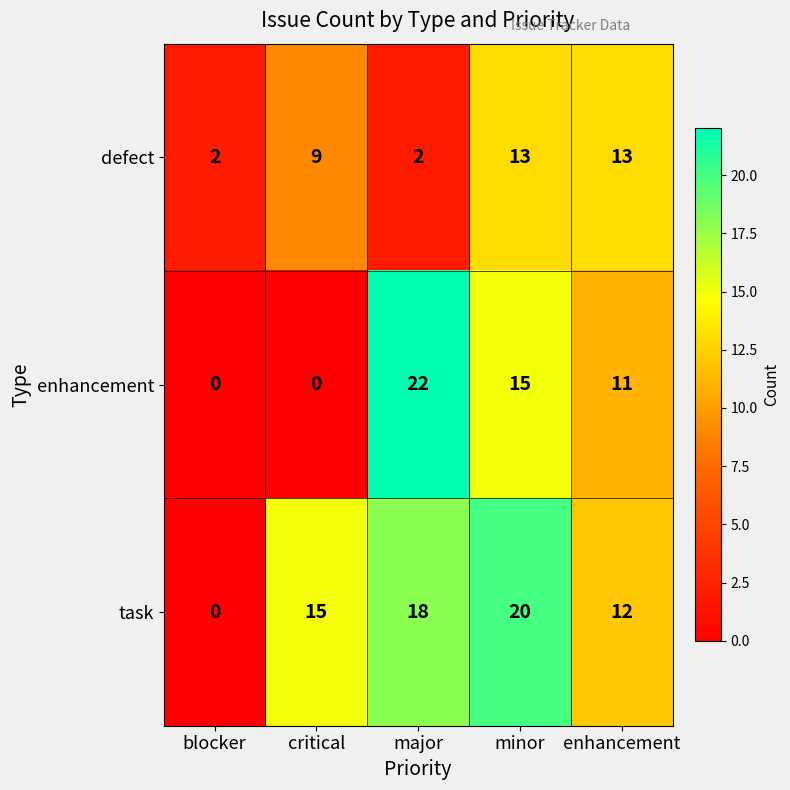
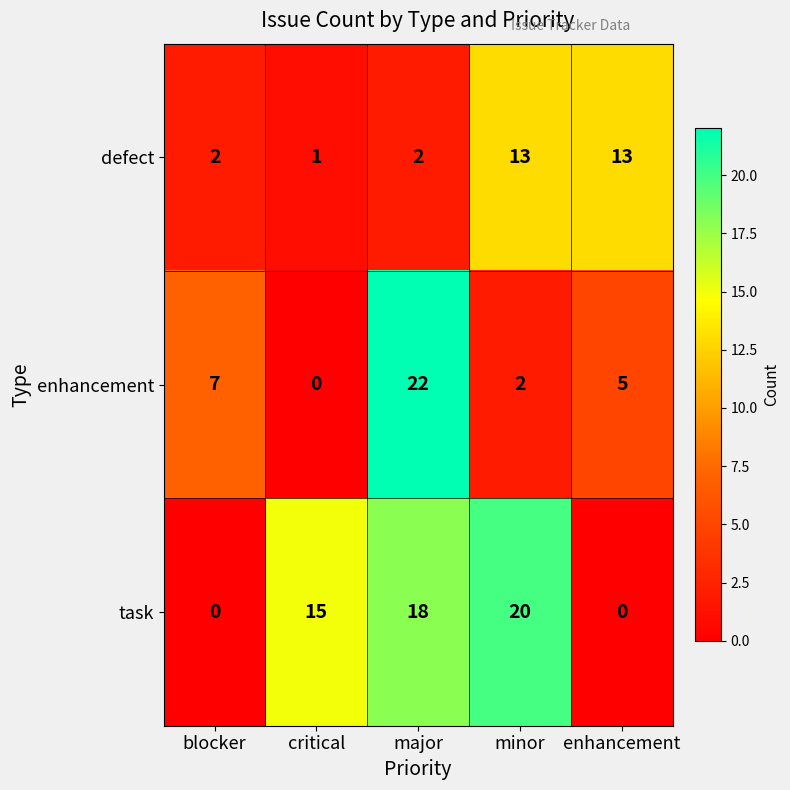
defect, critical: 9 -> 1
enhancement, blocker: 0 -> 7
enhancement, minor: 15 -> 2
enhancement, enhancement: 11 -> 5
task, enhancement: 12 -> 0
